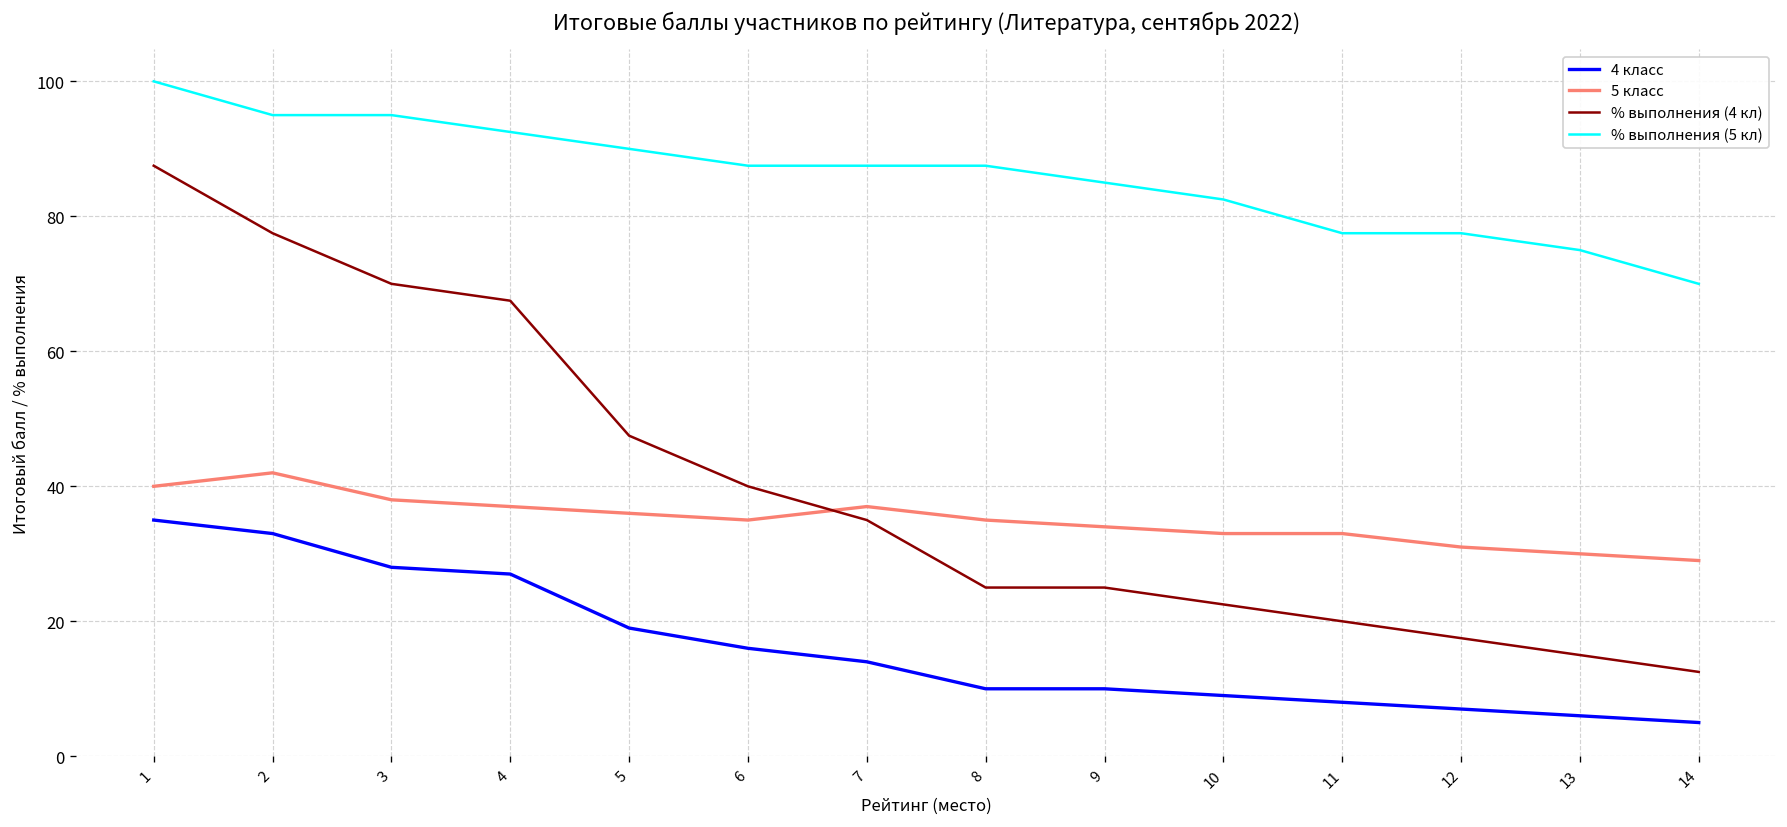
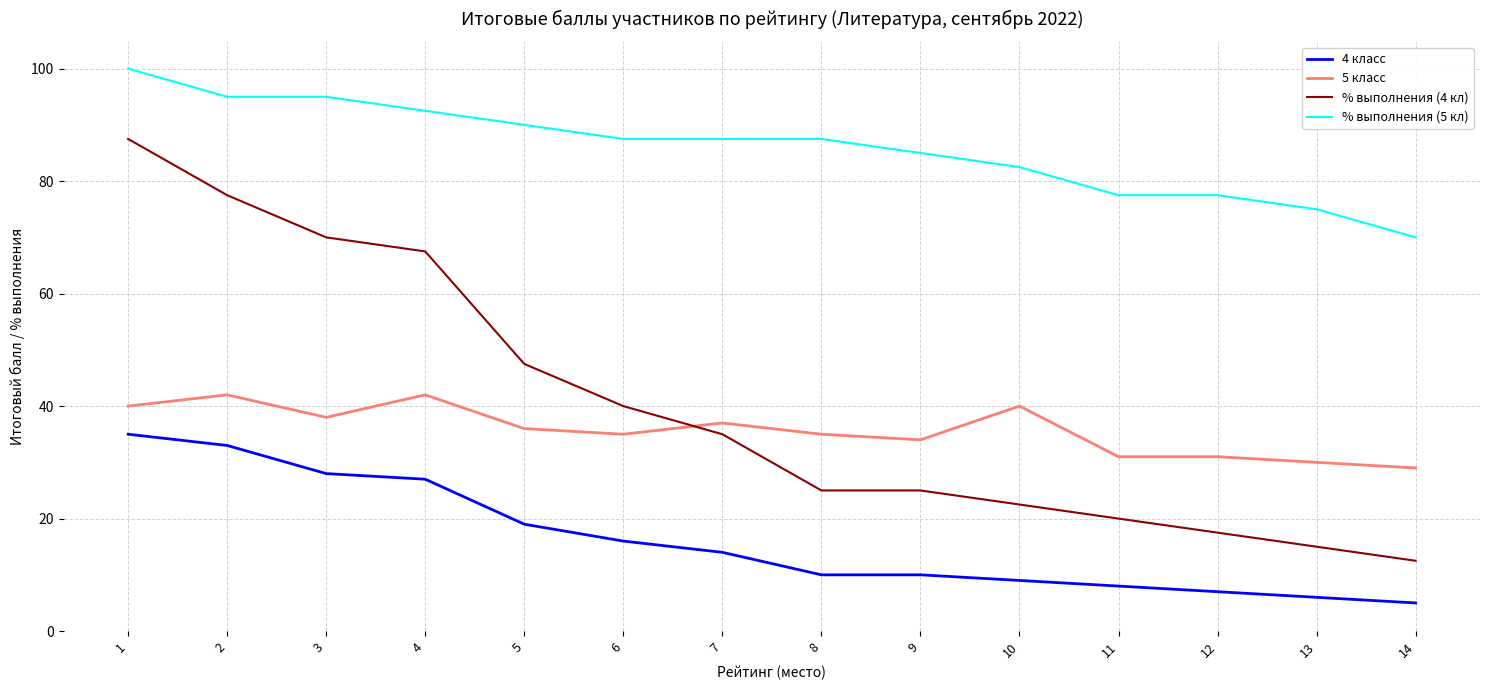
5 класс, 4: 37 -> 42
5 класс, 10: 33 -> 40
5 класс, 11: 33 -> 31
